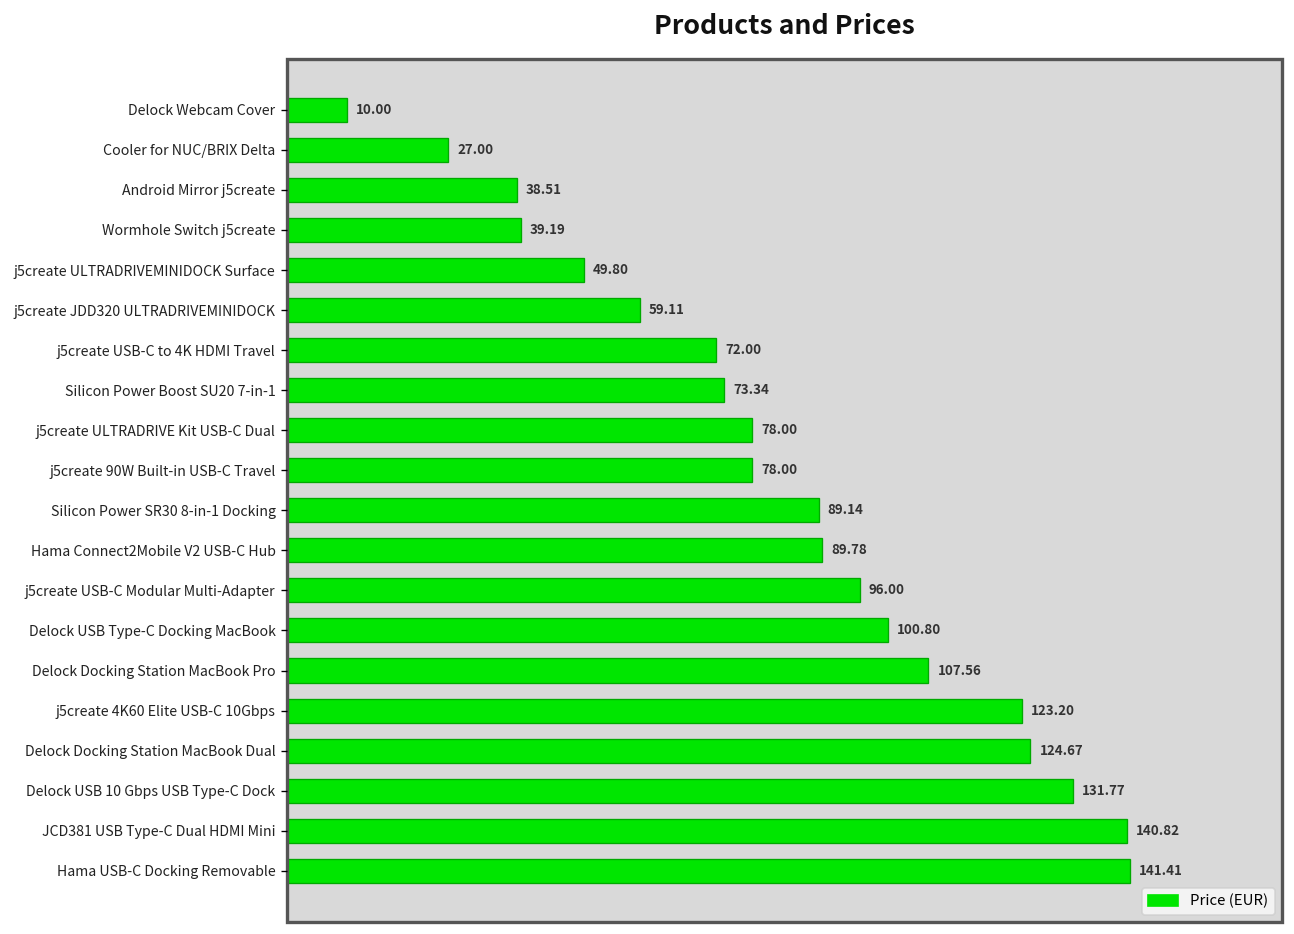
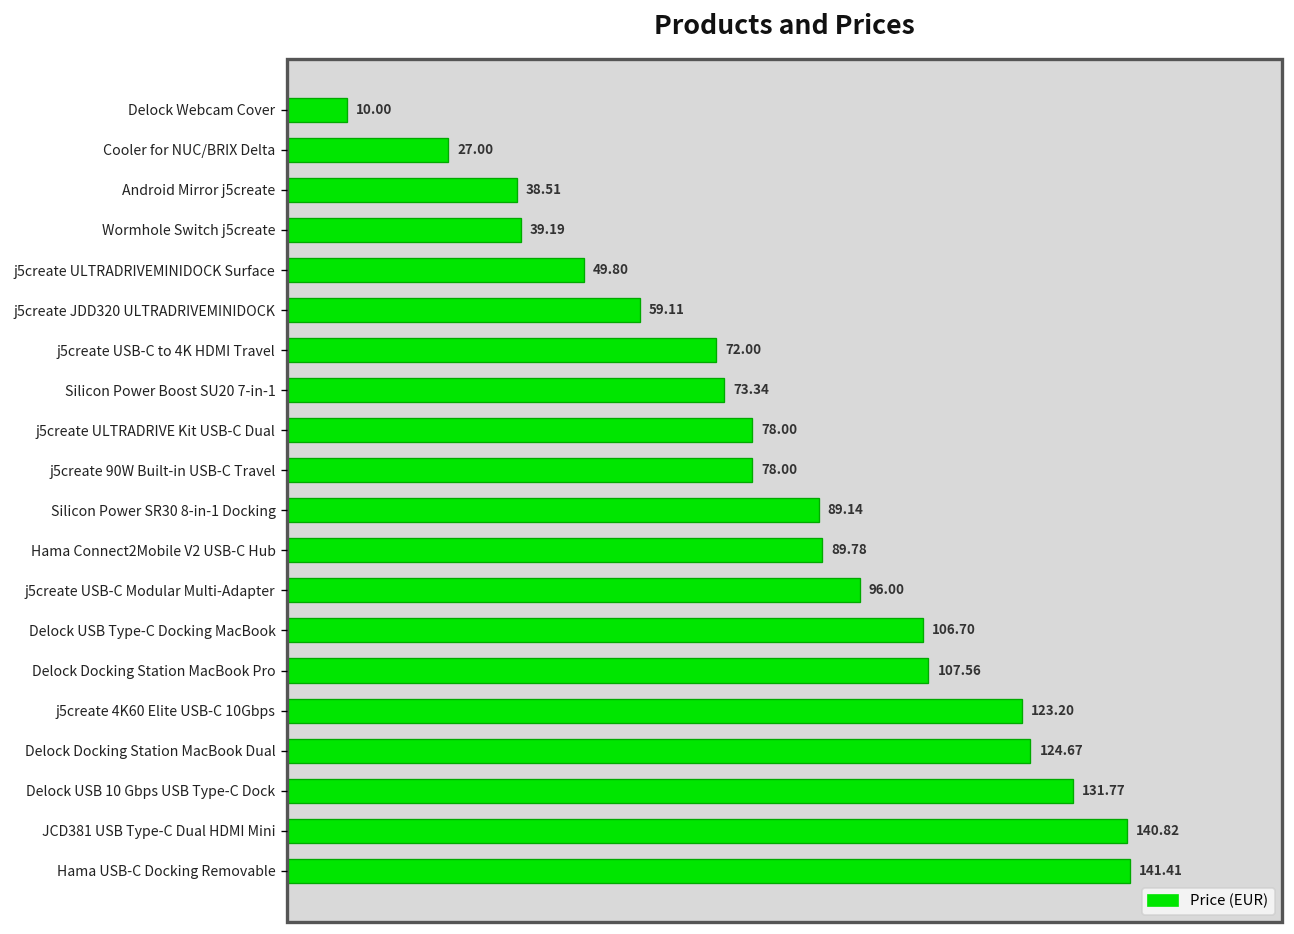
Delock USB Type-C Docking MacBook: 100.80 -> 106.70
